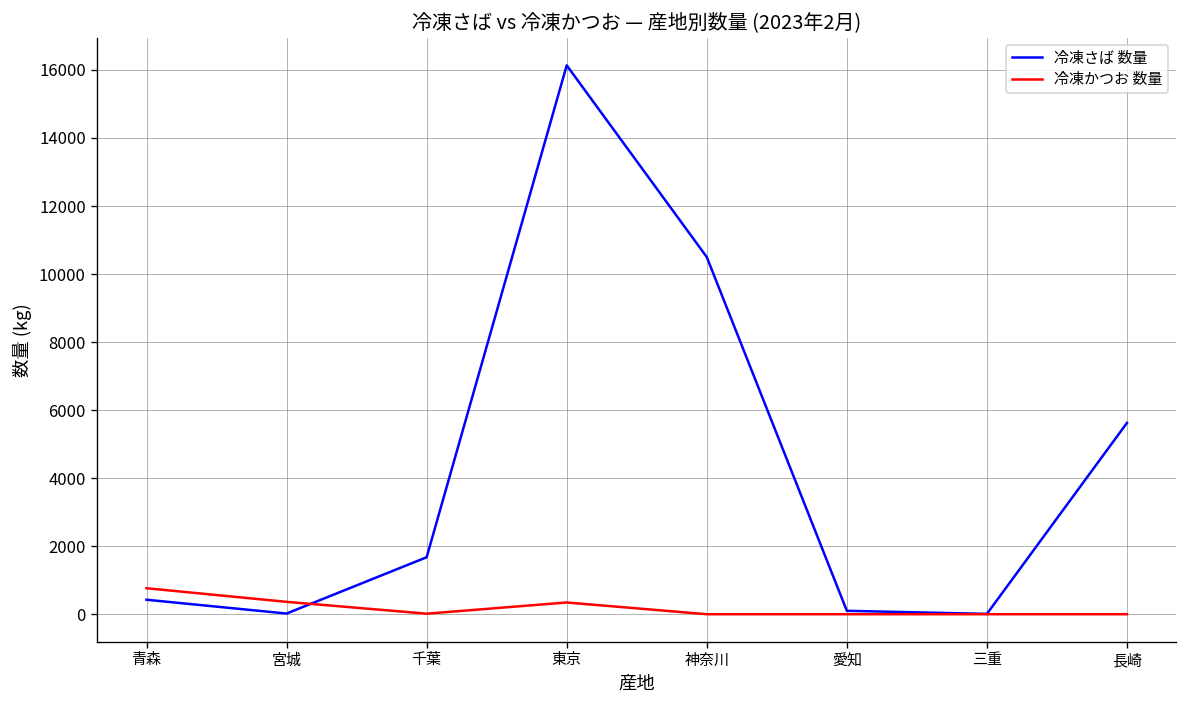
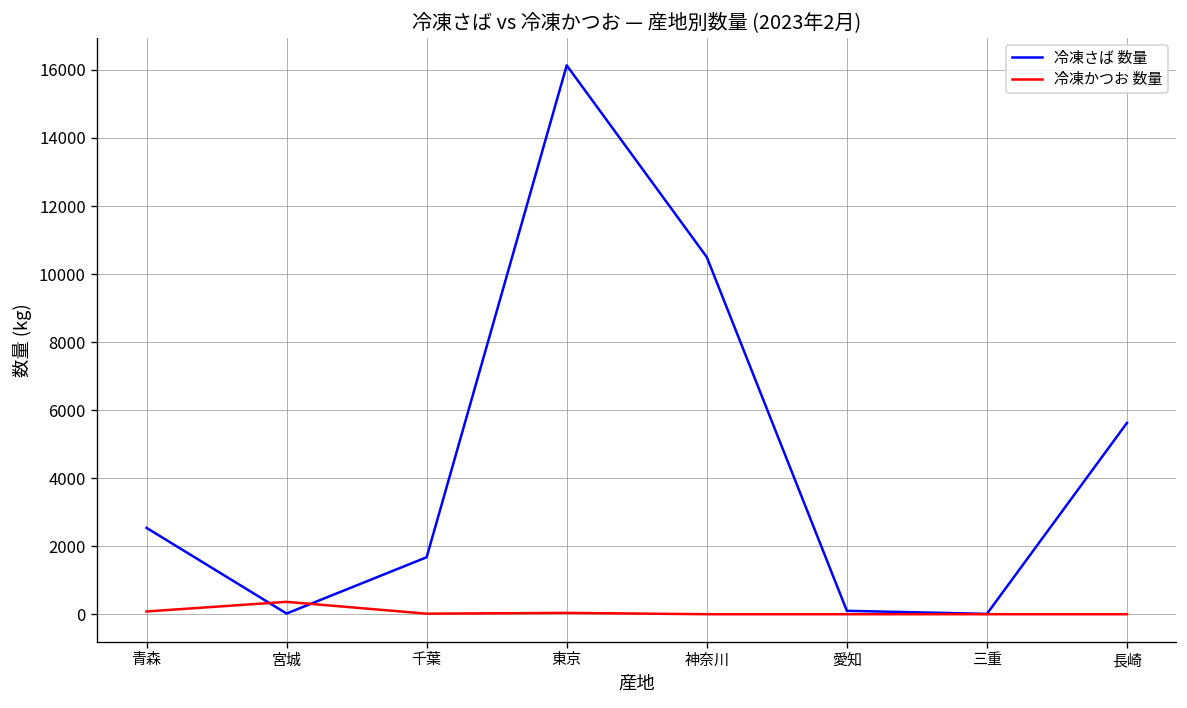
冷凍さば 数量, 青森: 400 -> 2500
冷凍かつお 数量, 青森: 800 -> 100
冷凍かつお 数量, 東京: 300 -> 0
